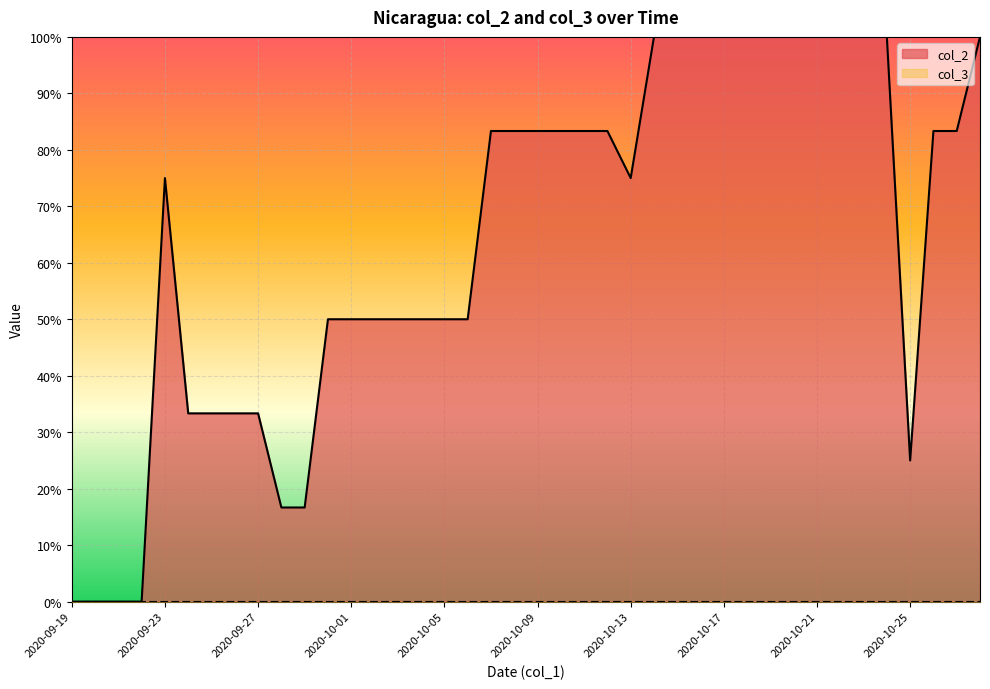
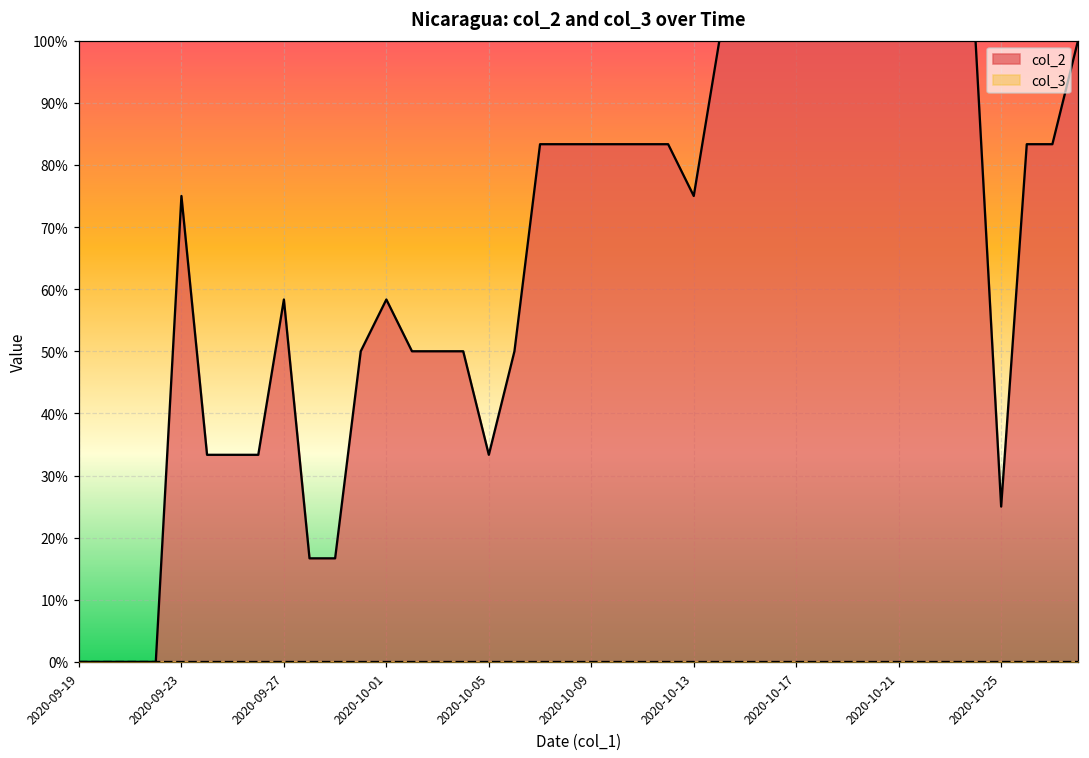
col_2, 2020-09-27: 33% -> 58%
col_2, 2020-10-01: 50% -> 58%
col_2, 2020-10-05: 50% -> 33%
